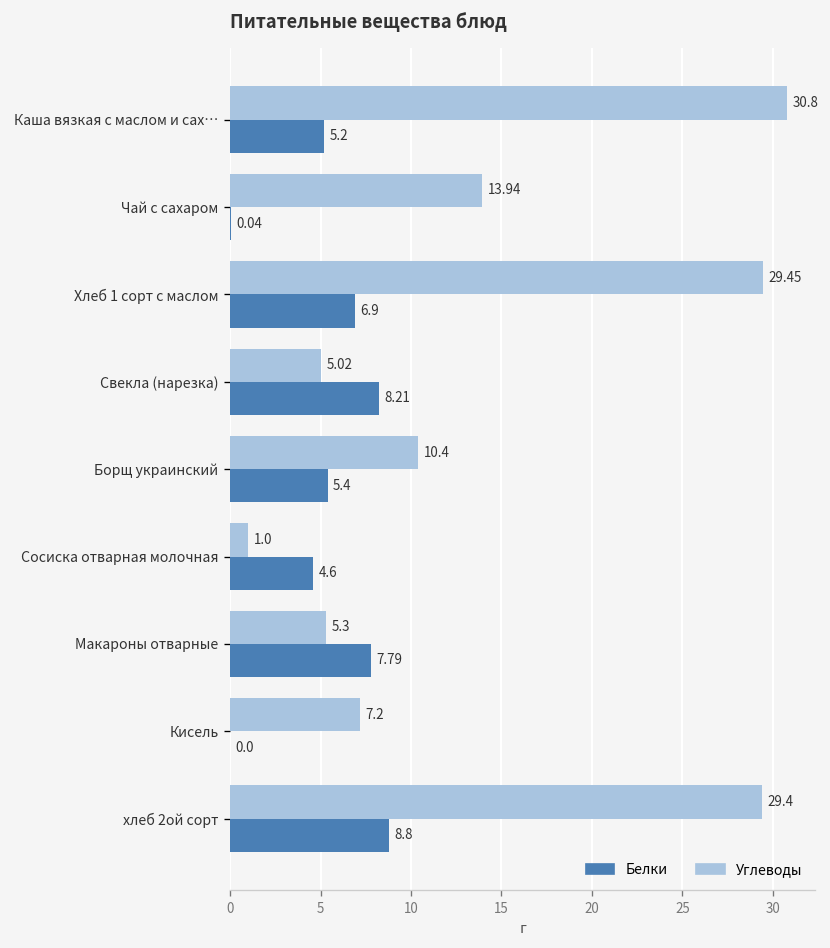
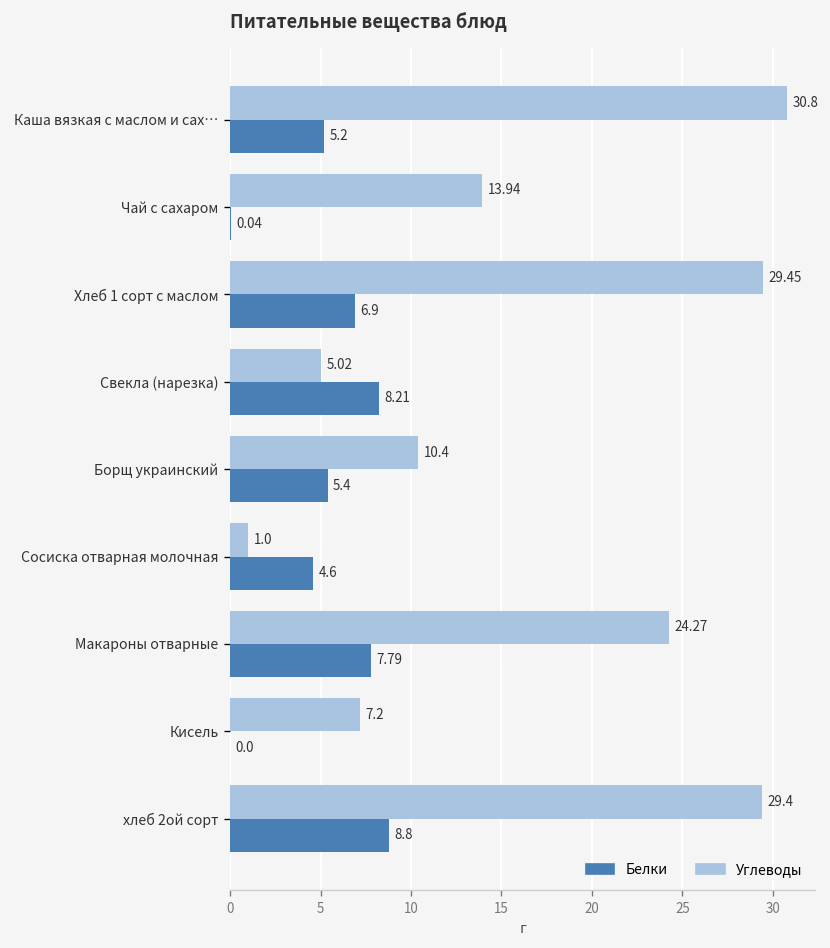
Углеводы, Макароны отварные: 5.3 -> 24.27
